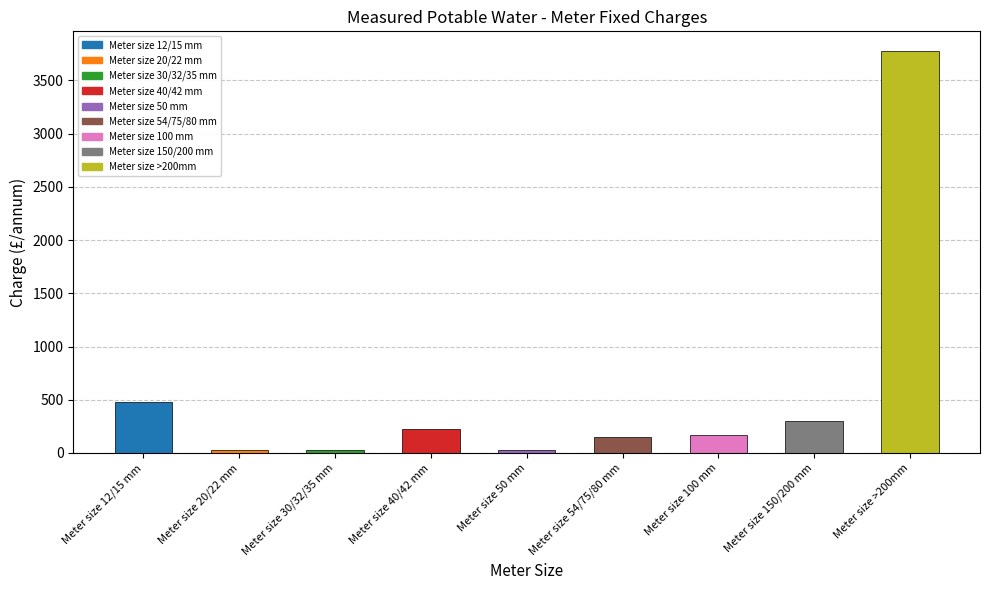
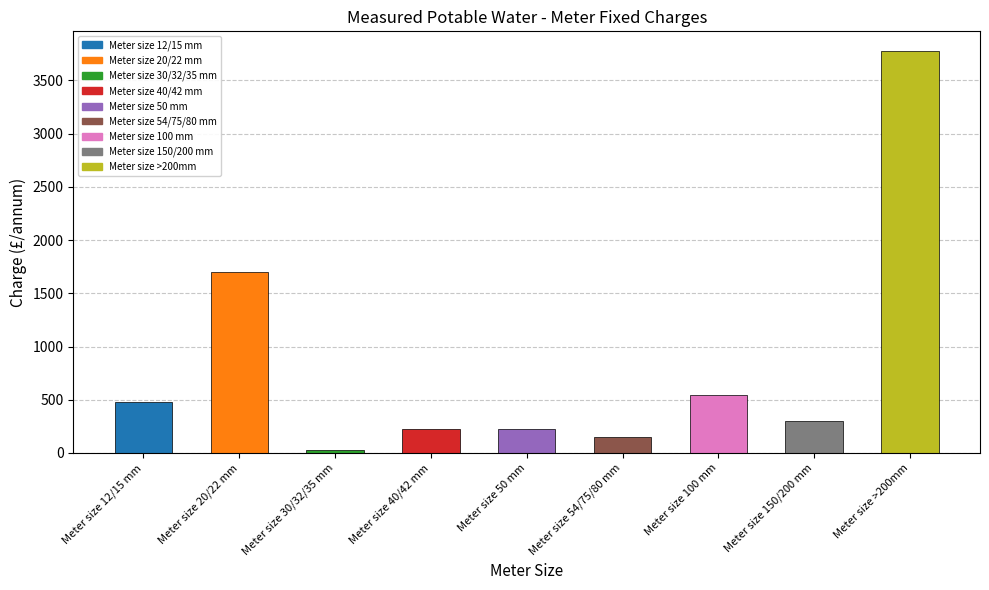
Meter size 20/22 mm: 30 -> 1700
Meter size 50 mm: 30 -> 230
Meter size 100 mm: 170 -> 550
